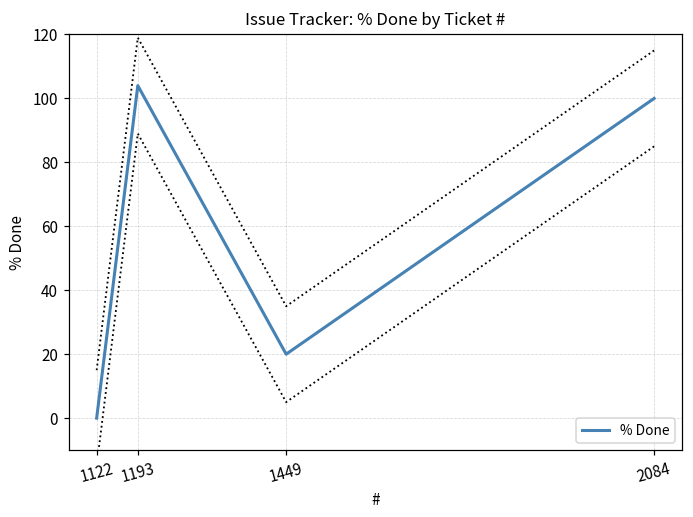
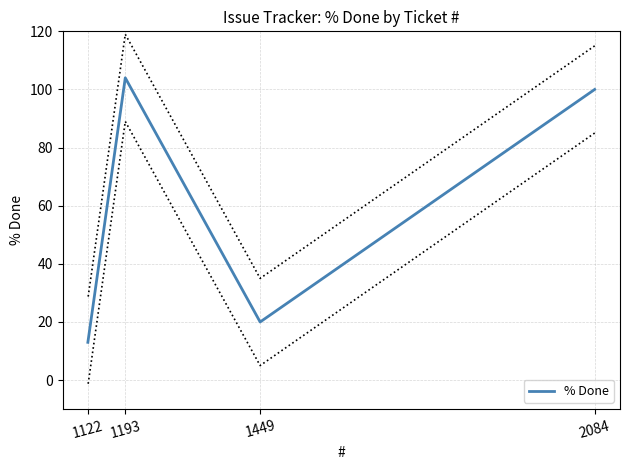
% Done, 1122: 0 -> 13
